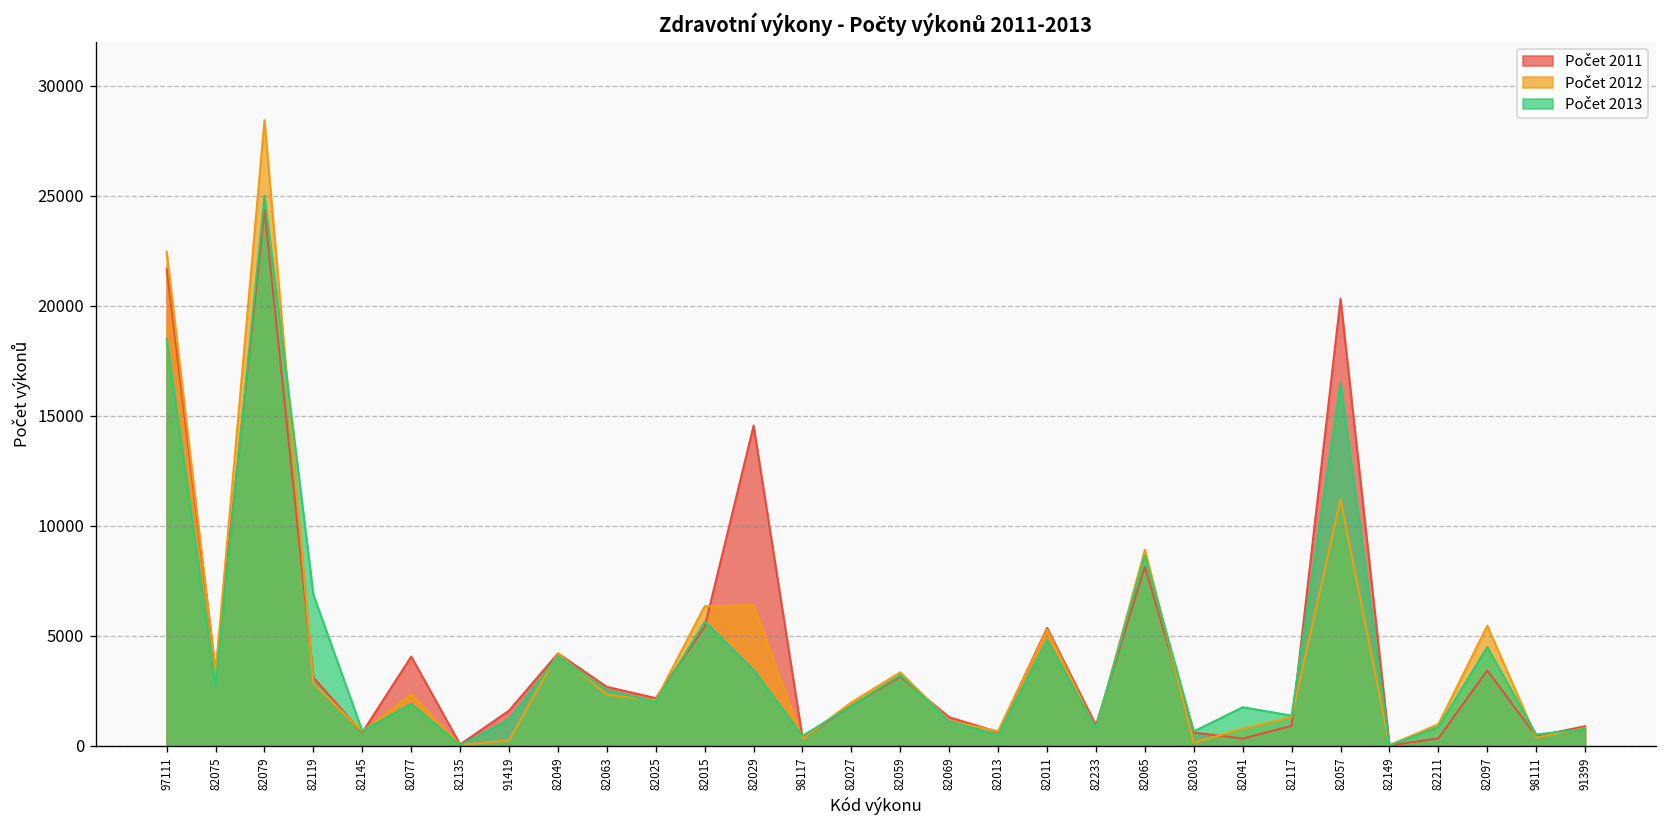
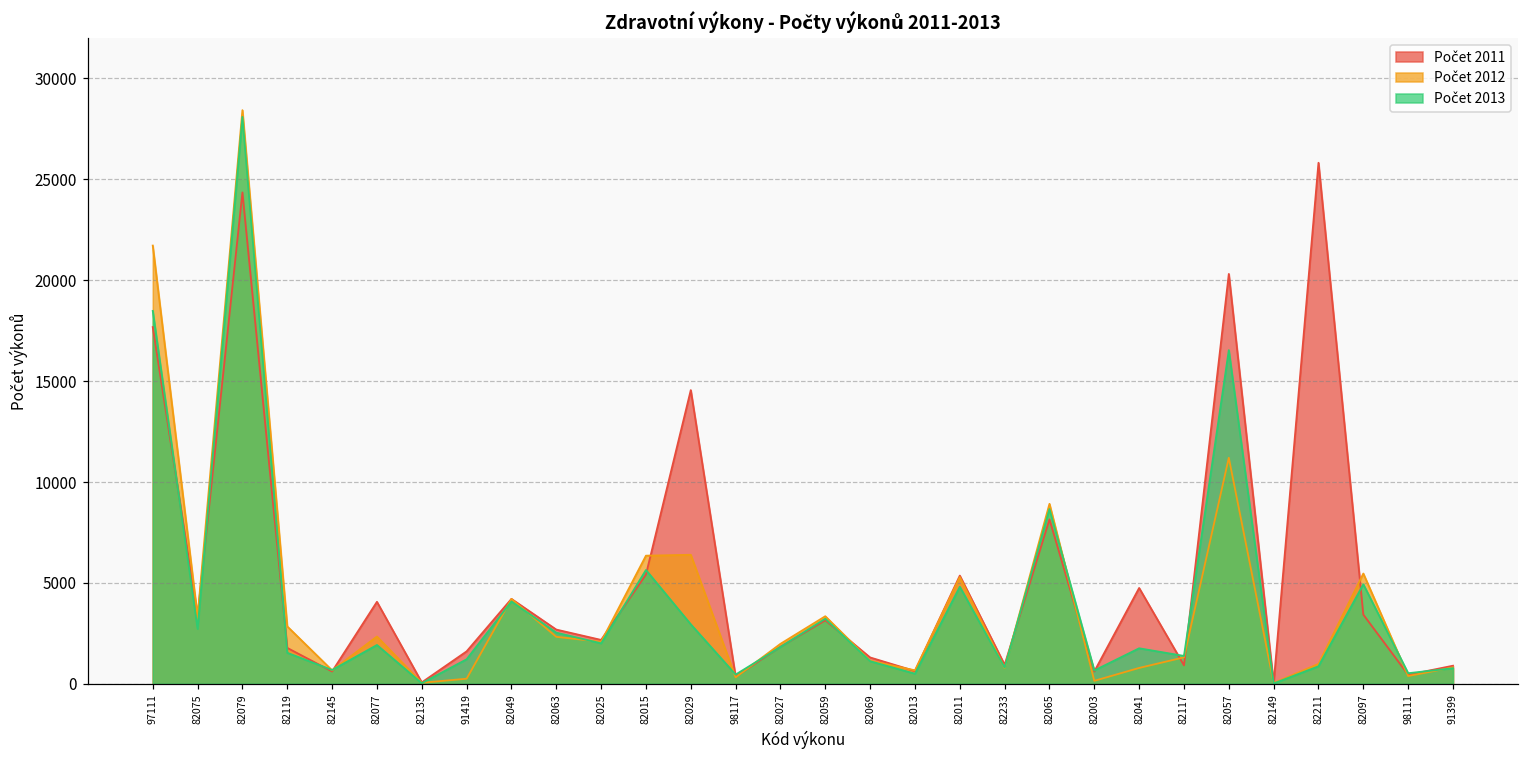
Počet 2011, 97111: 21700 -> 17700
Počet 2012, 97111: 22500 -> 21700
Počet 2013, 82079: 25000 -> 28100
Počet 2011, 82119: 3100 -> 1800
Počet 2013, 82119: 6900 -> 1500
Počet 2013, 82029: 3500 -> 2900
Počet 2011, 82041: 300 -> 4700
Počet 2011, 82211: 300 -> 25800
Počet 2013, 82097: 4500 -> 4900
